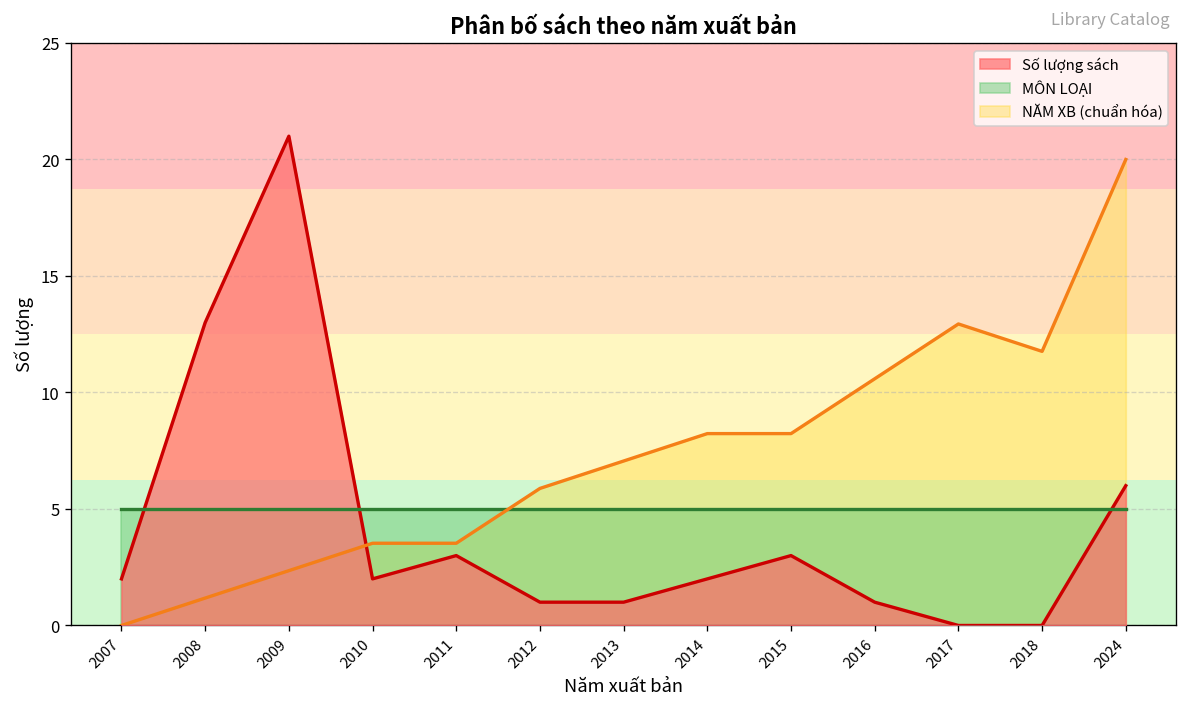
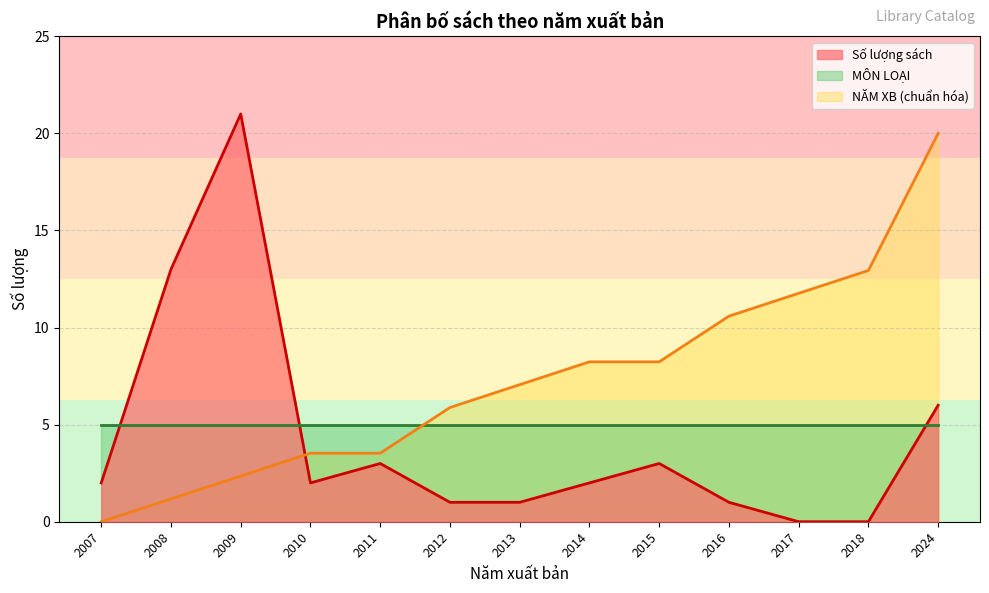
NĂM XB (chuẩn hóa), 2017: 12.9 -> 11.8
NĂM XB (chuẩn hóa), 2018: 11.8 -> 12.9
